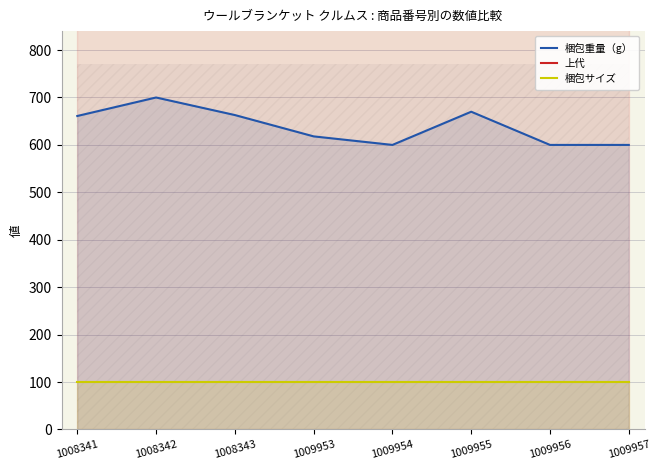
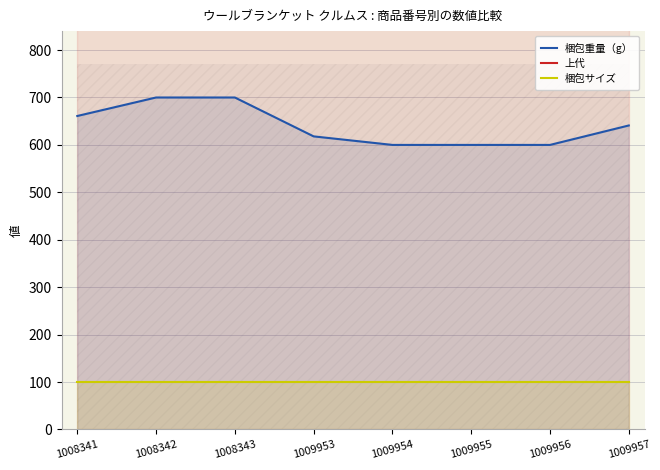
梱包重量（g）, 1008343: 660 -> 700
梱包重量（g）, 1009955: 670 -> 600
梱包重量（g）, 1009957: 600 -> 640
